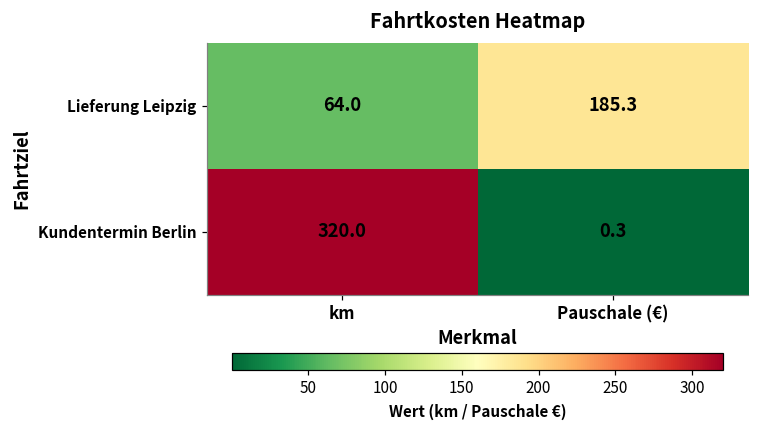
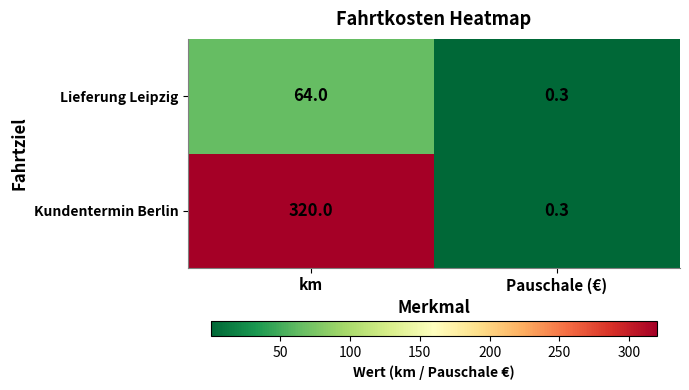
Lieferung Leipzig, Pauschale (€): 185.3 -> 0.3
